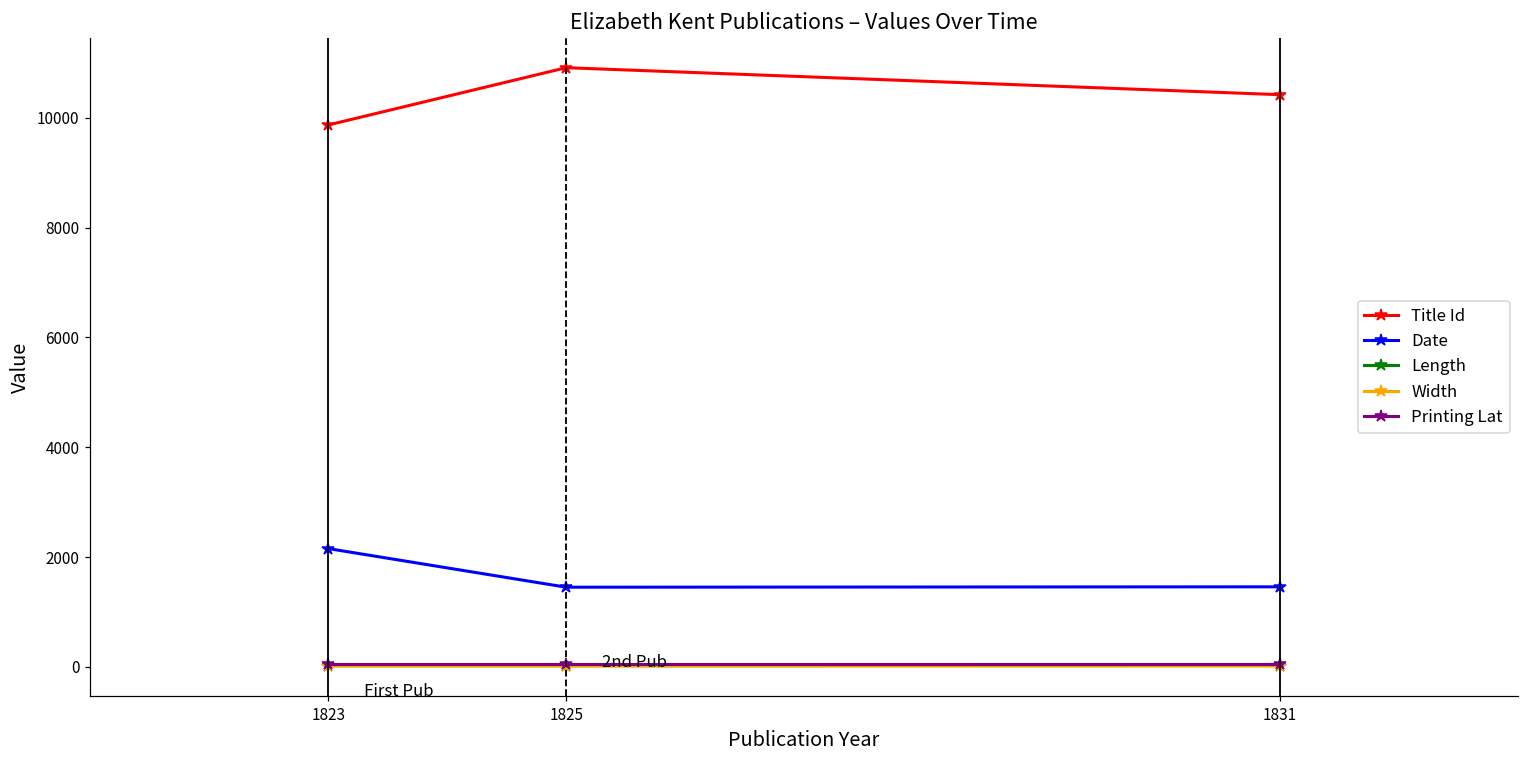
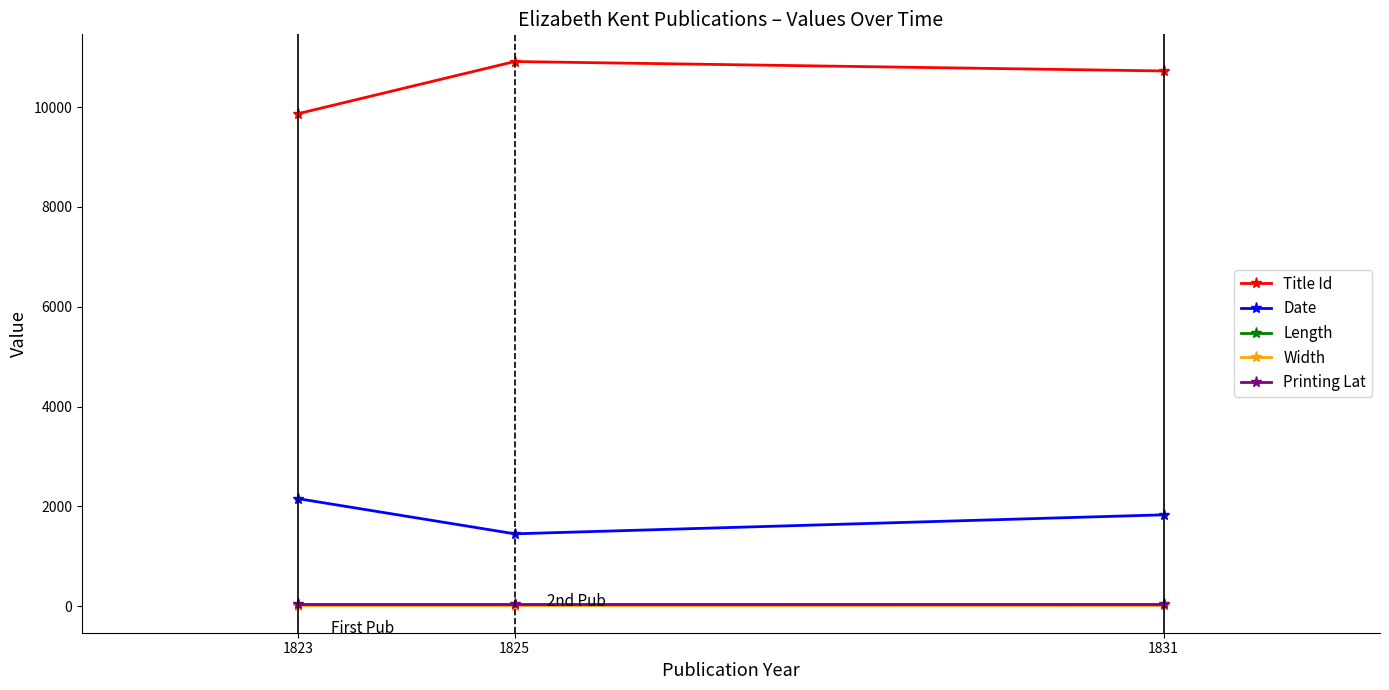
Title Id, 1831: 10400 -> 10700
Date, 1831: 1500 -> 1800
